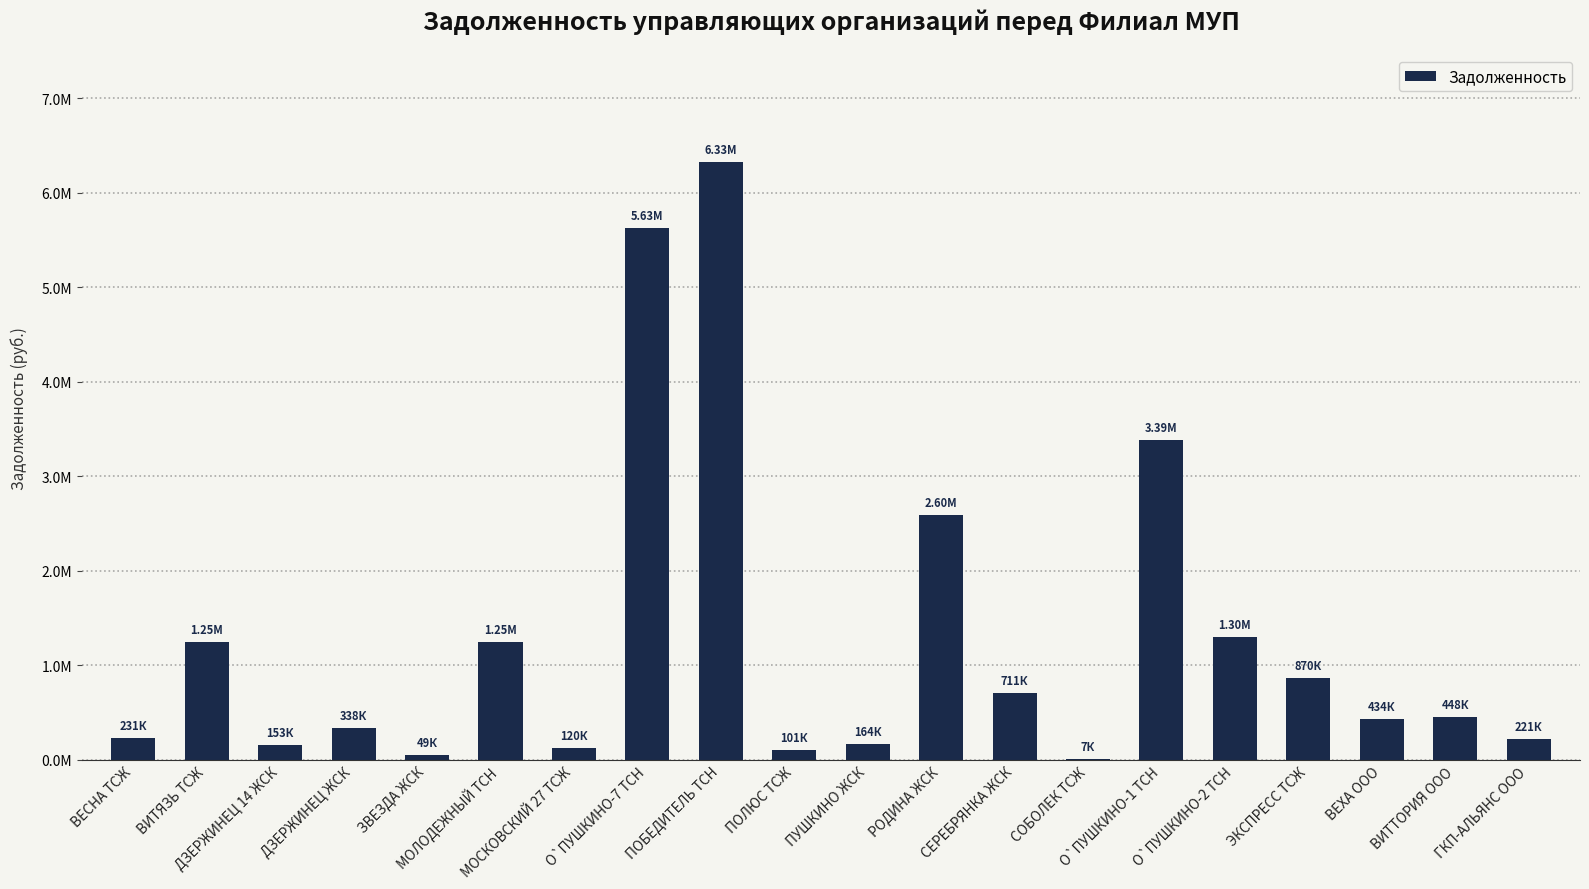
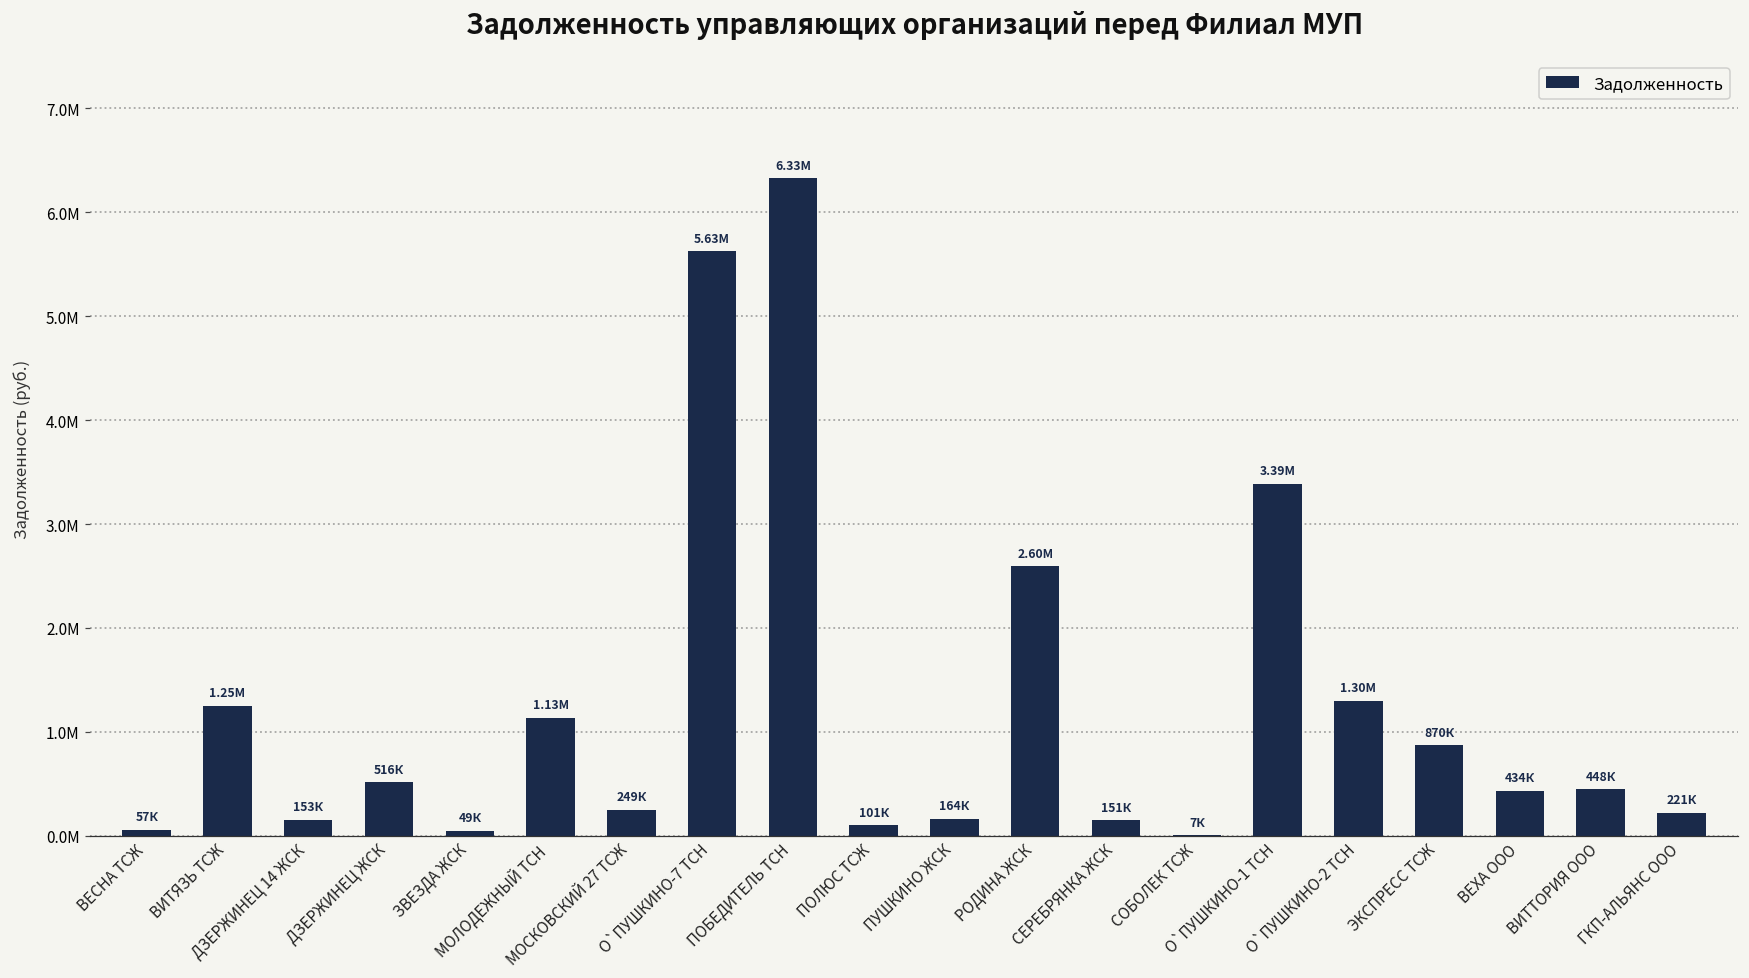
ВЕСНА ТСЖ: 231К -> 57К
ДЗЕРЖИНЕЦ ЖСК: 338К -> 516К
МОЛОДЕЖНЫЙ ТСН: 1.25М -> 1.13М
МОСКОВСКИЙ 27 ТСЖ: 120К -> 249К
СЕРЕБРЯНКА ЖСК: 711К -> 151К
